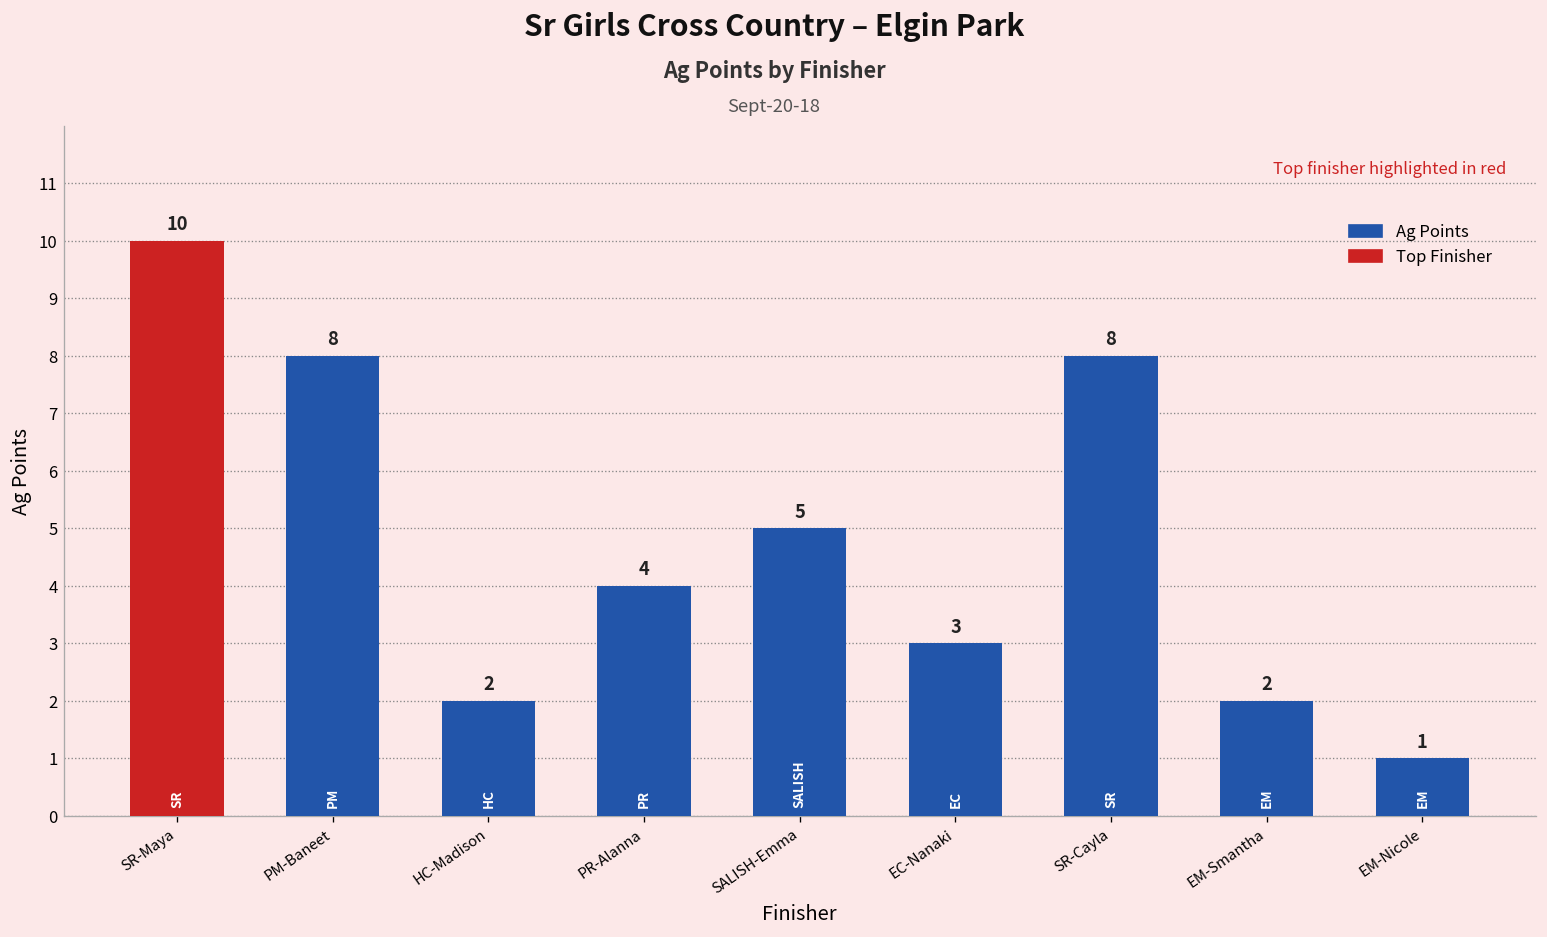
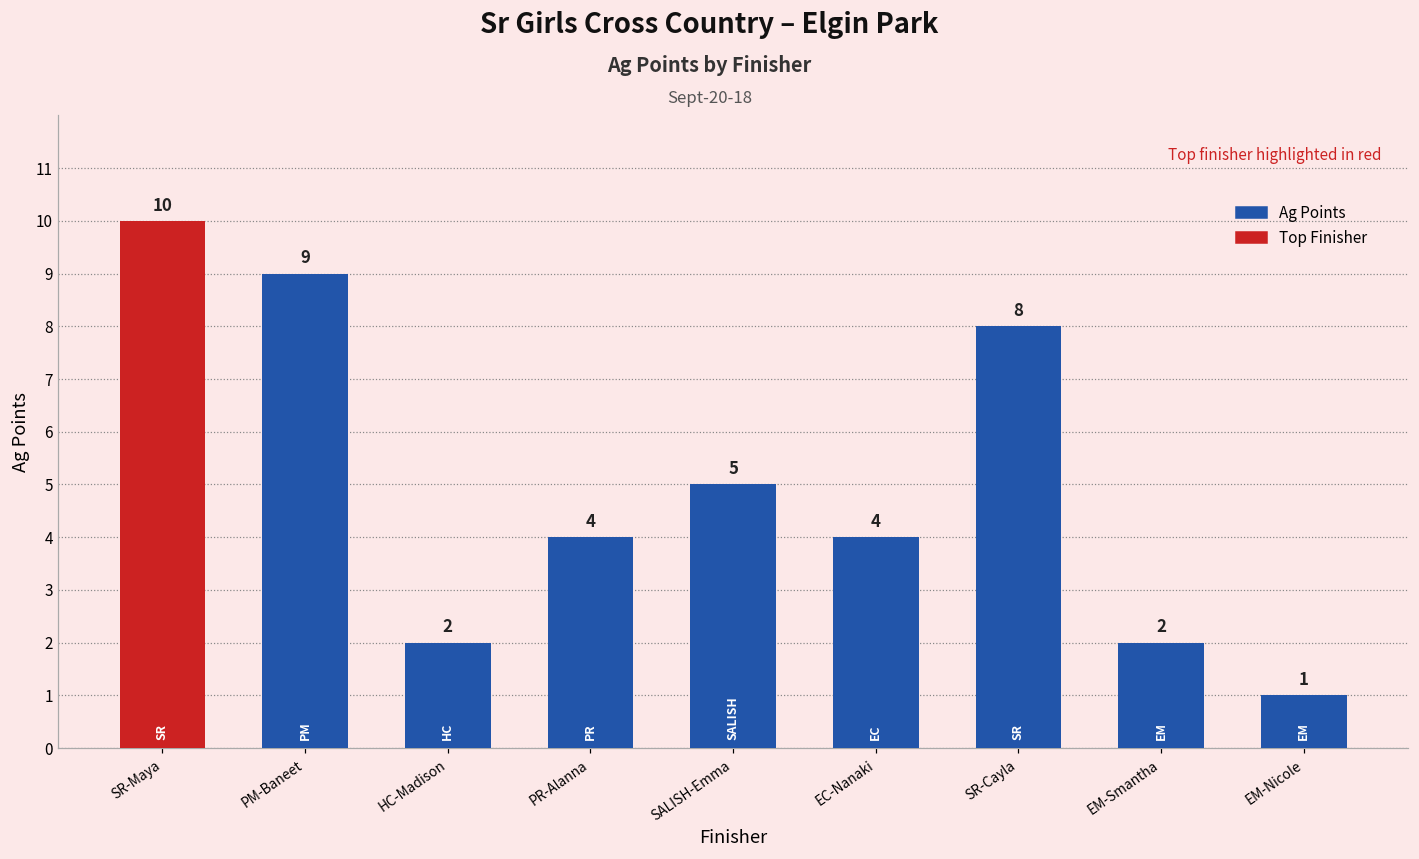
PM-Baneet: 8 -> 9
EC-Nanaki: 3 -> 4
